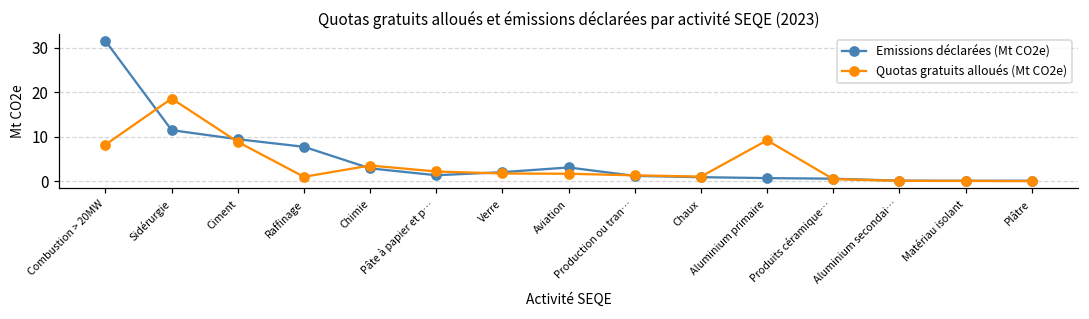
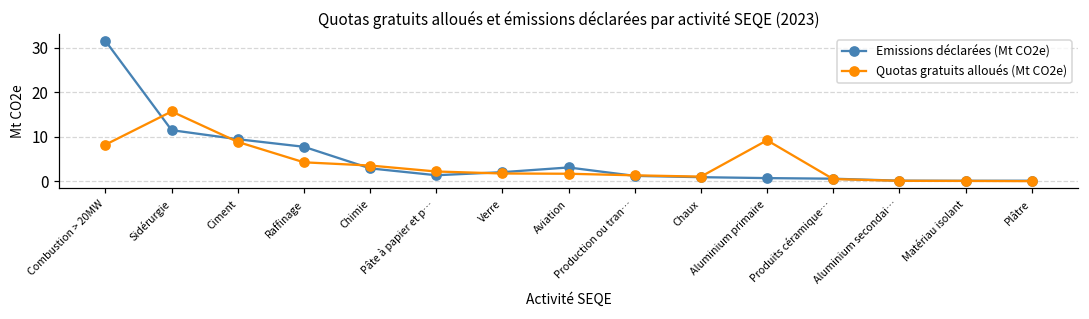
Quotas gratuits alloués (Mt CO2e), Sidérurgie: 19 -> 16
Quotas gratuits alloués (Mt CO2e), Raffinage: 1 -> 4
